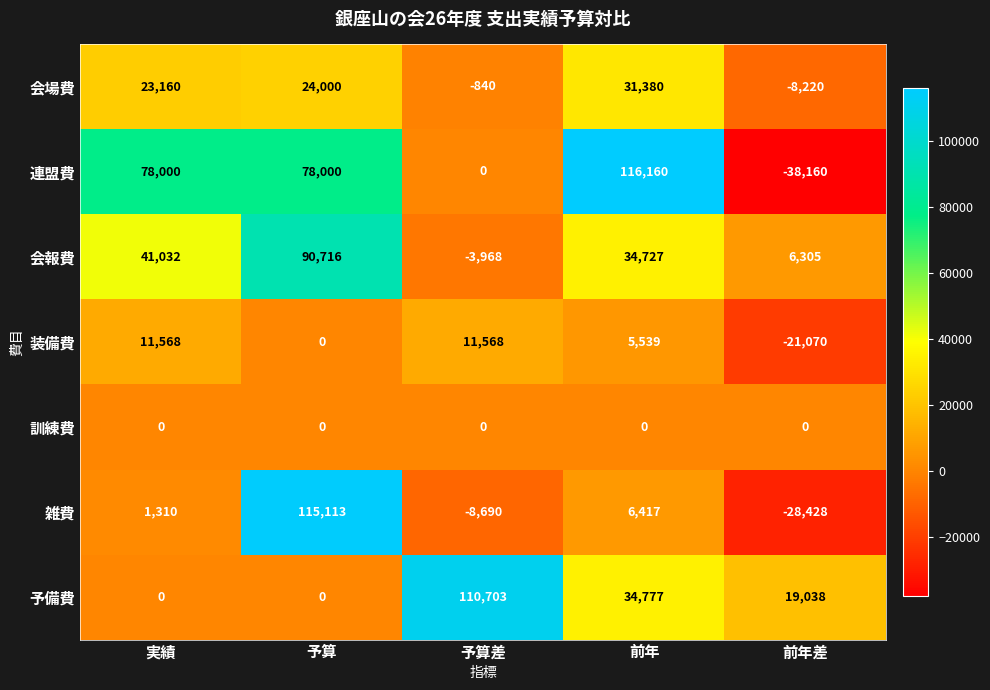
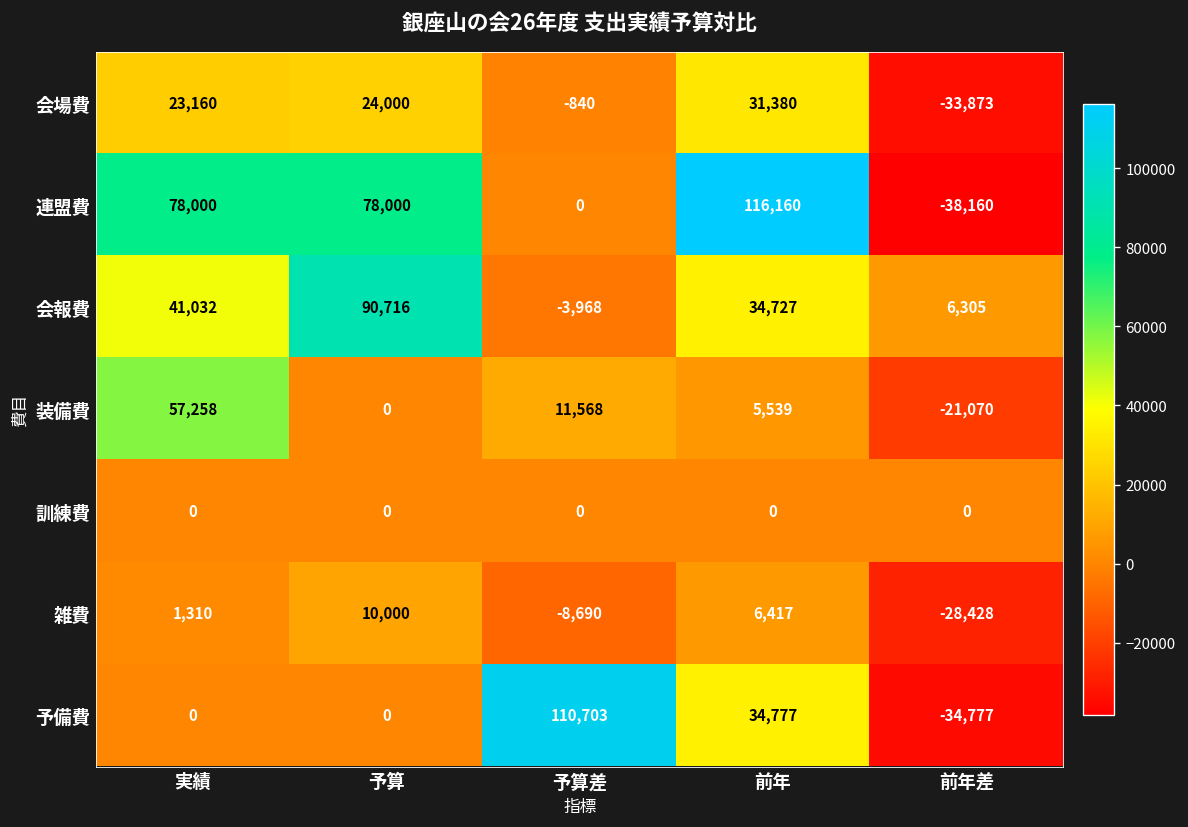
会場費, 前年差: -8,220 -> -33,873
装備費, 実績: 11,568 -> 57,258
雑費, 予算: 115,113 -> 10,000
予備費, 前年差: 19,038 -> -34,777
